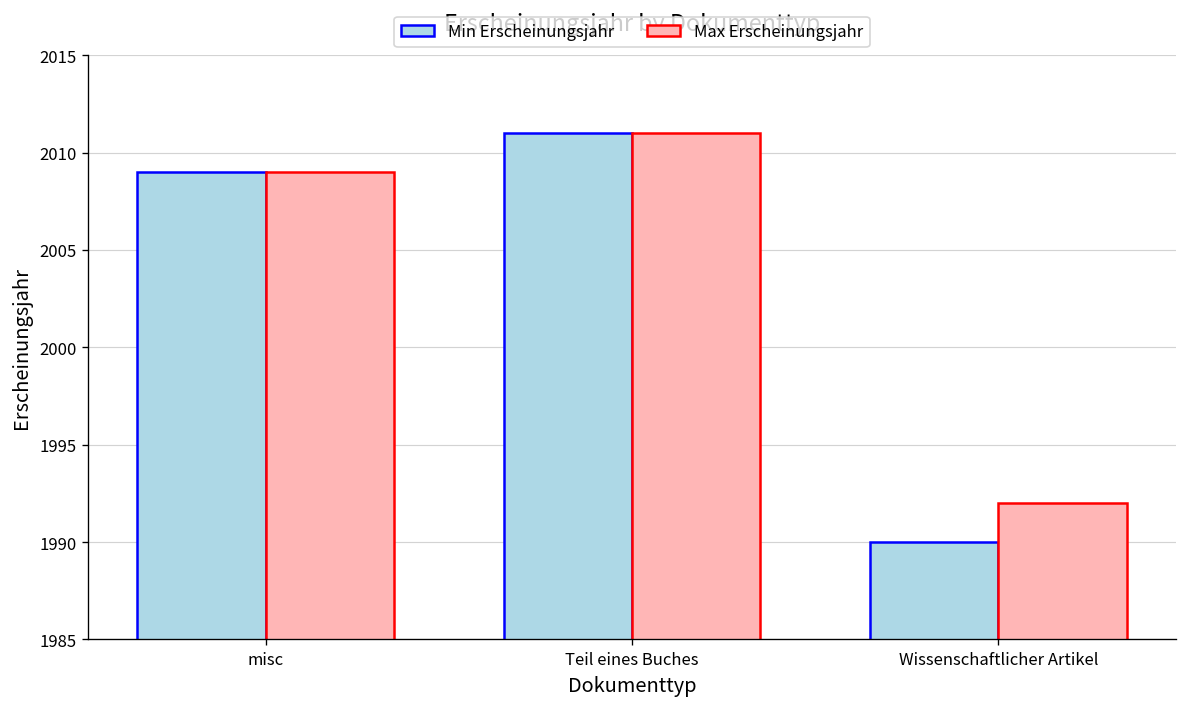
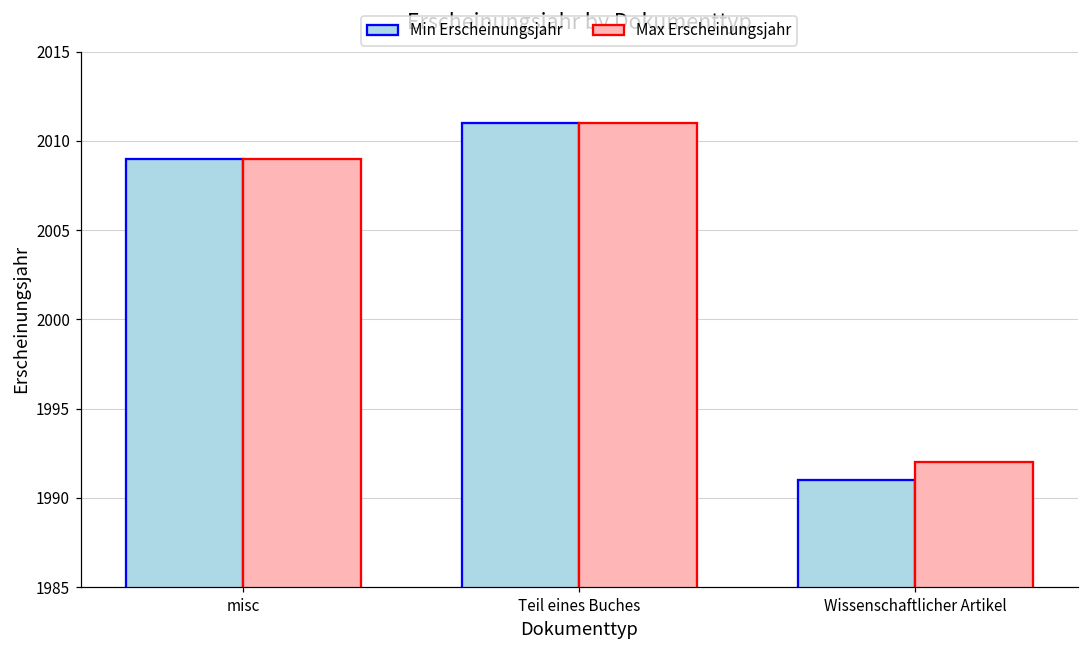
Min Erscheinungsjahr, Wissenschaftlicher Artikel: 1990 -> 1991
